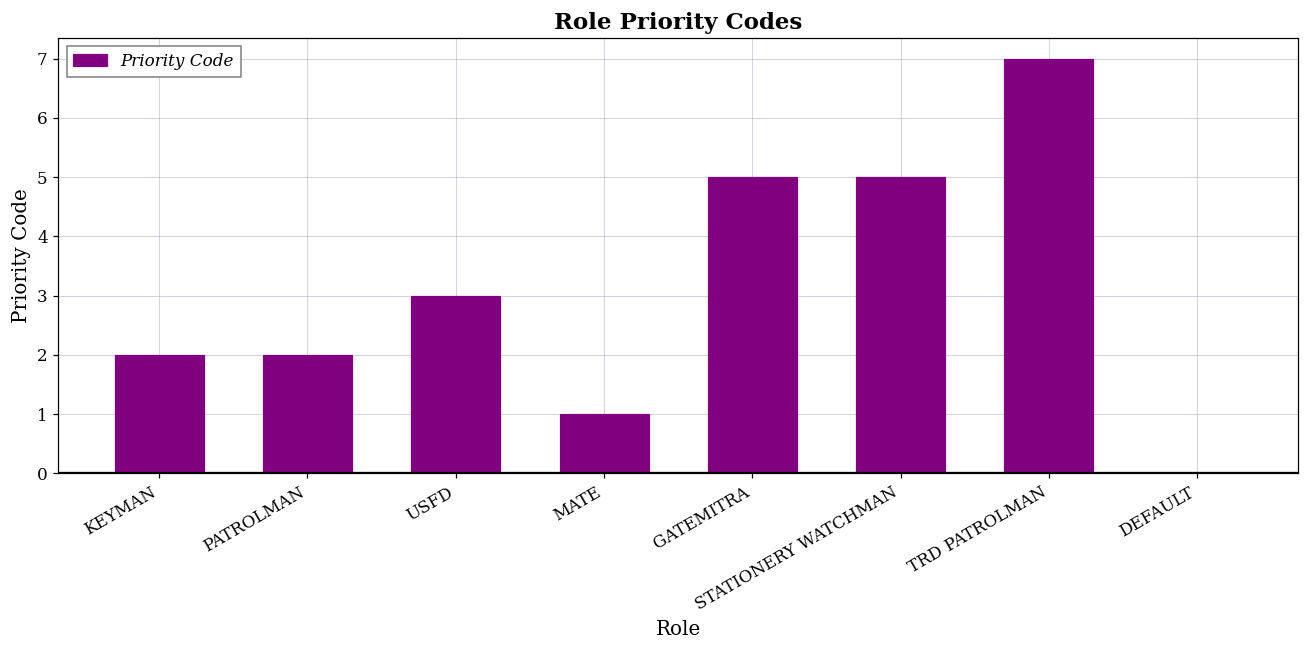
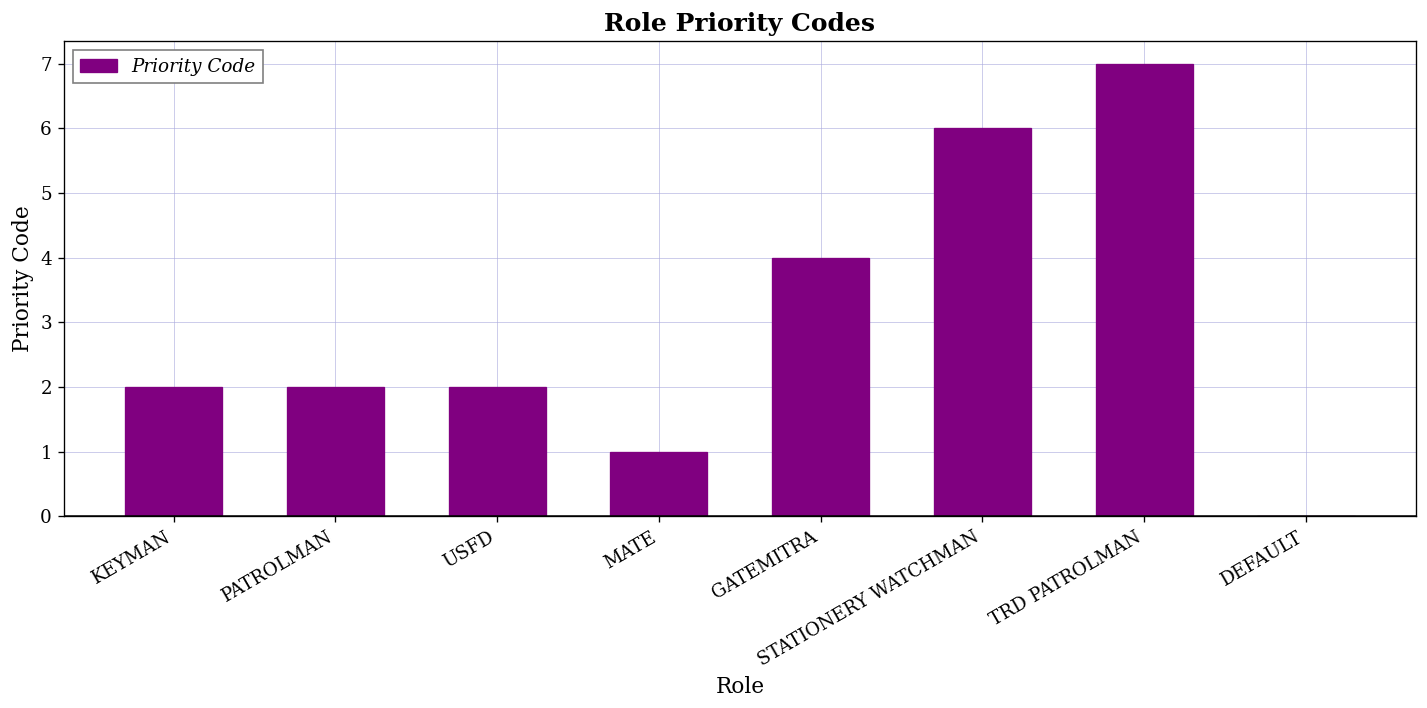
USFD: 3 -> 2
GATEMITRA: 5 -> 4
STATIONERY WATCHMAN: 5 -> 6
